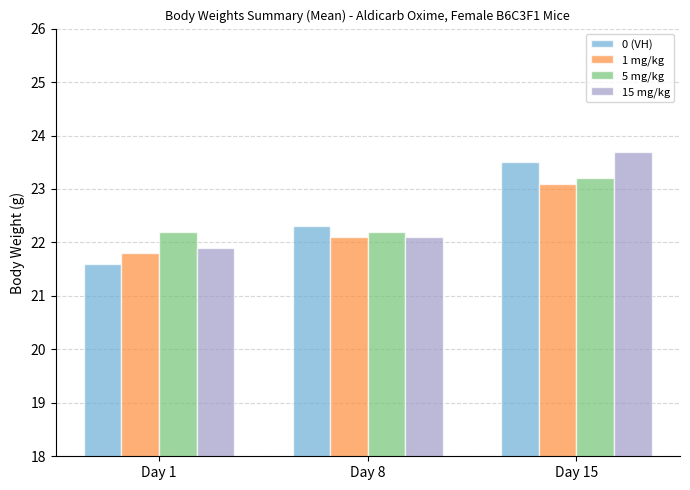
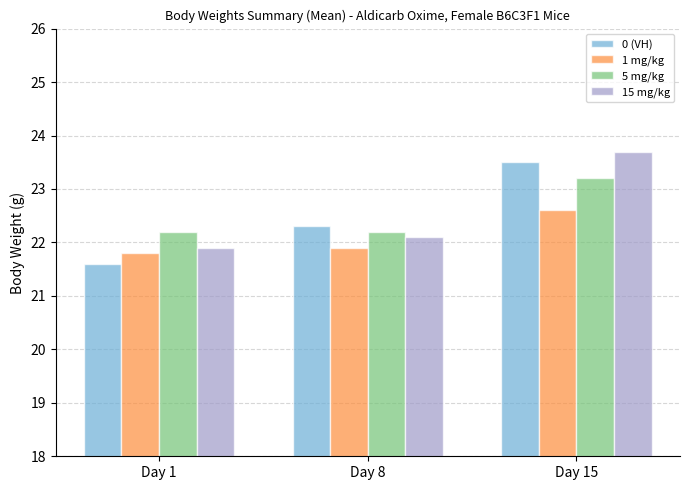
1 mg/kg, Day 8: 22.1 -> 21.9
1 mg/kg, Day 15: 23.1 -> 22.6
